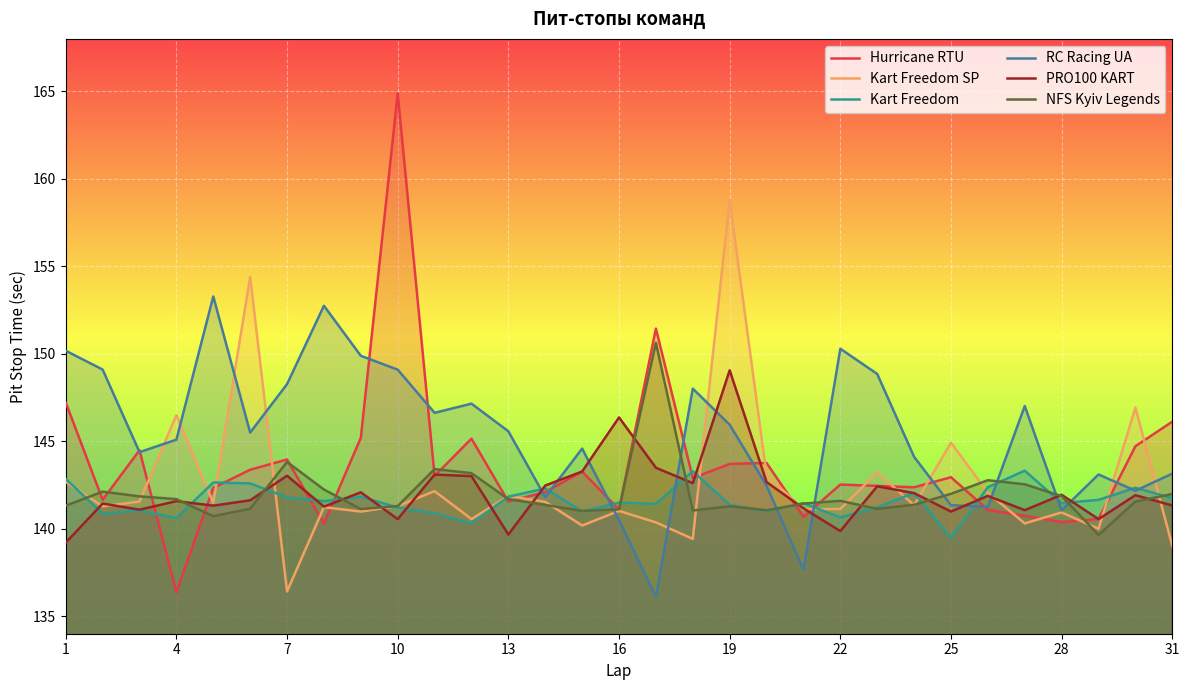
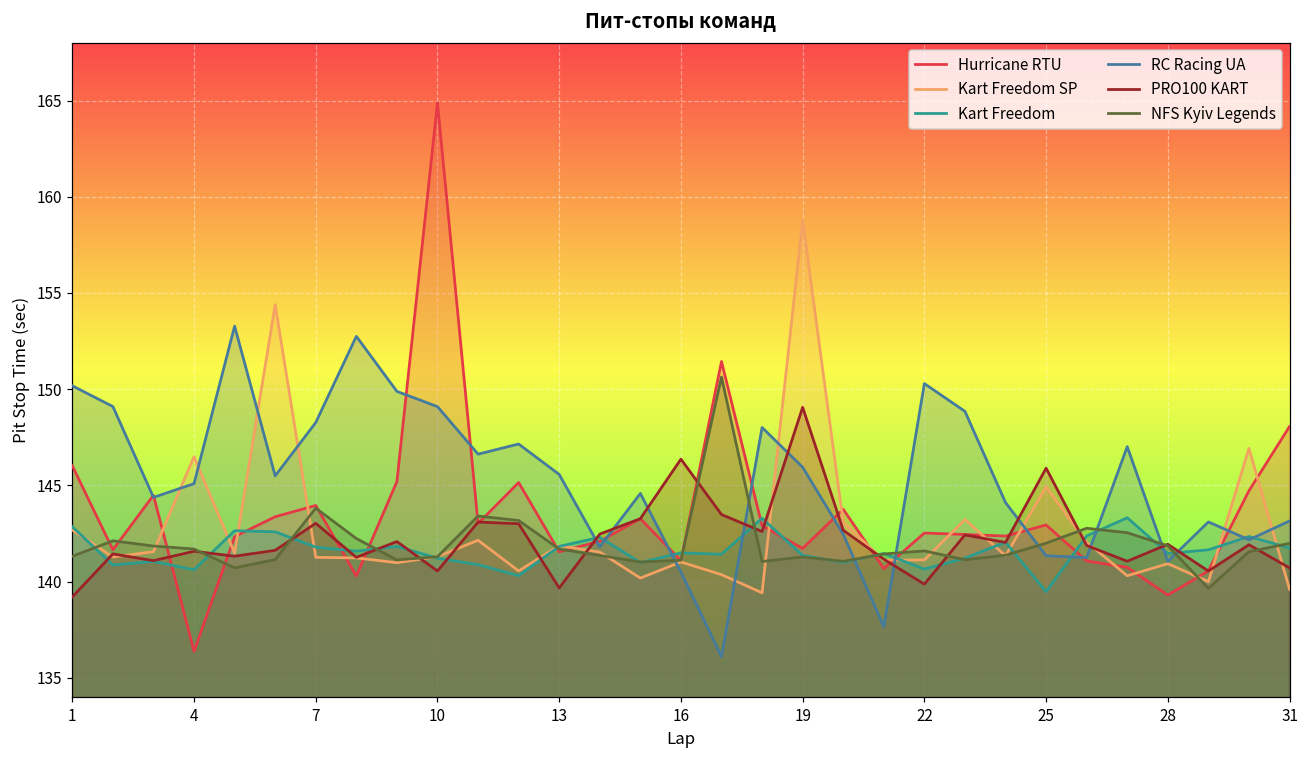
Hurricane RTU, 1: 147.2 -> 146.0
Kart Freedom SP, 7: 136.4 -> 141.3
Hurricane RTU, 19: 143.7 -> 141.7
PRO100 KART, 25: 141.0 -> 145.9
Hurricane RTU, 28: 140.4 -> 139.3
Hurricane RTU, 31: 146.1 -> 148.1
Kart Freedom SP, 31: 139.0 -> 139.6
PRO100 KART, 31: 141.3 -> 140.7
